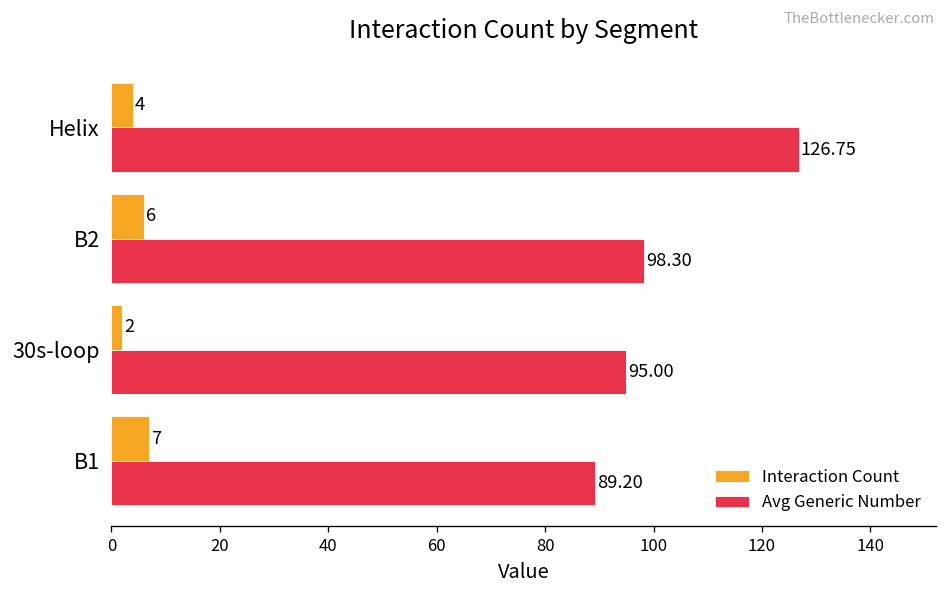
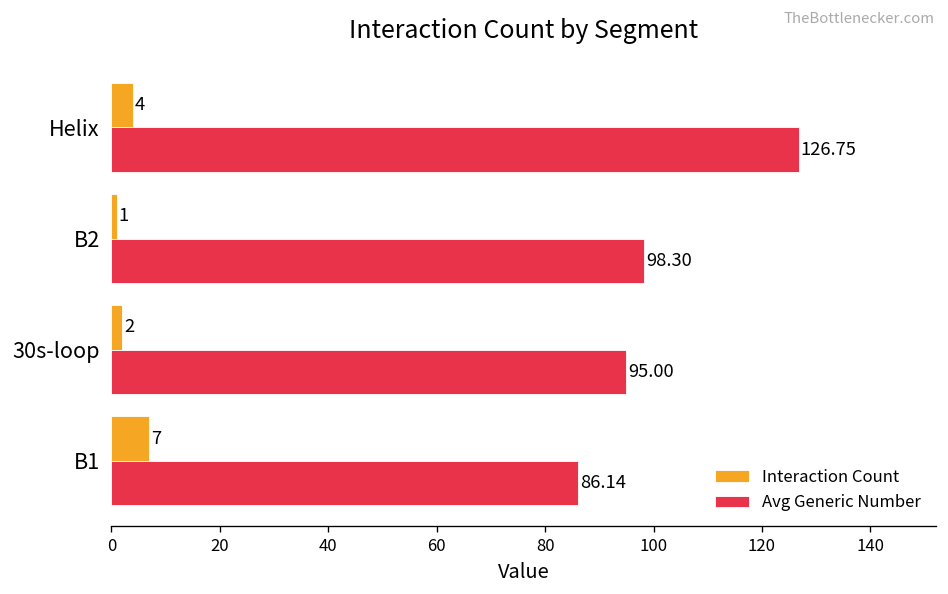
Interaction Count, B2: 6 -> 1
Avg Generic Number, B1: 89.20 -> 86.14
